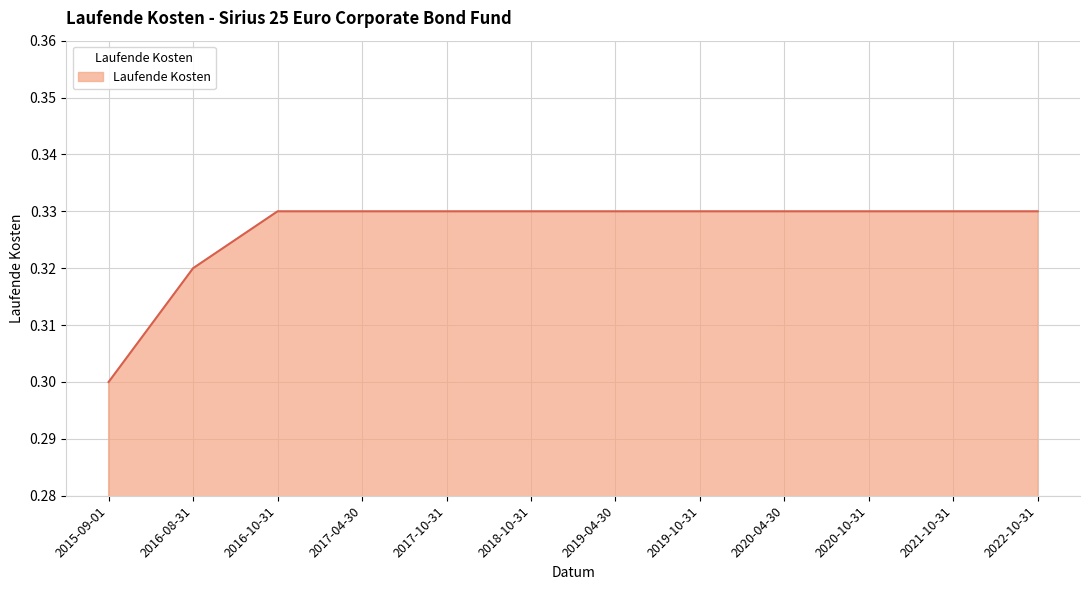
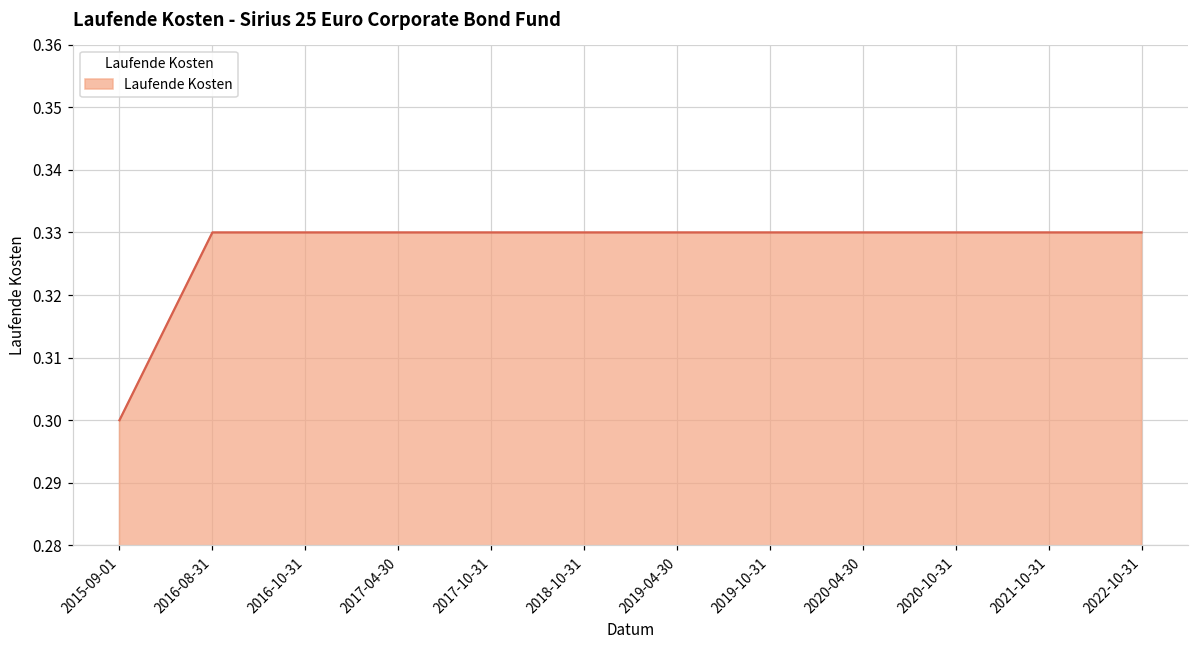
2016-08-31: 0.32 -> 0.33
